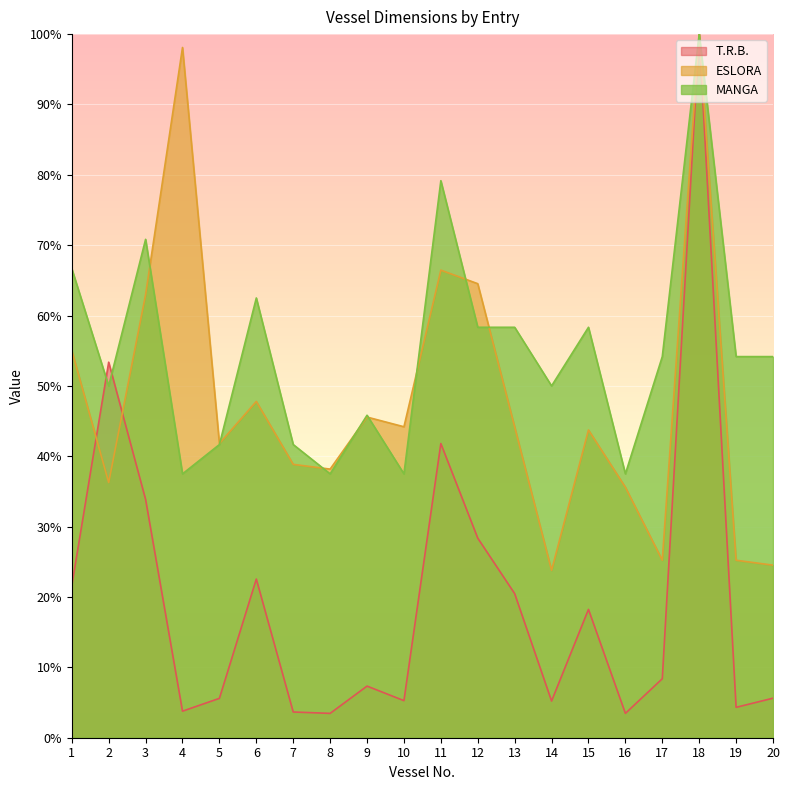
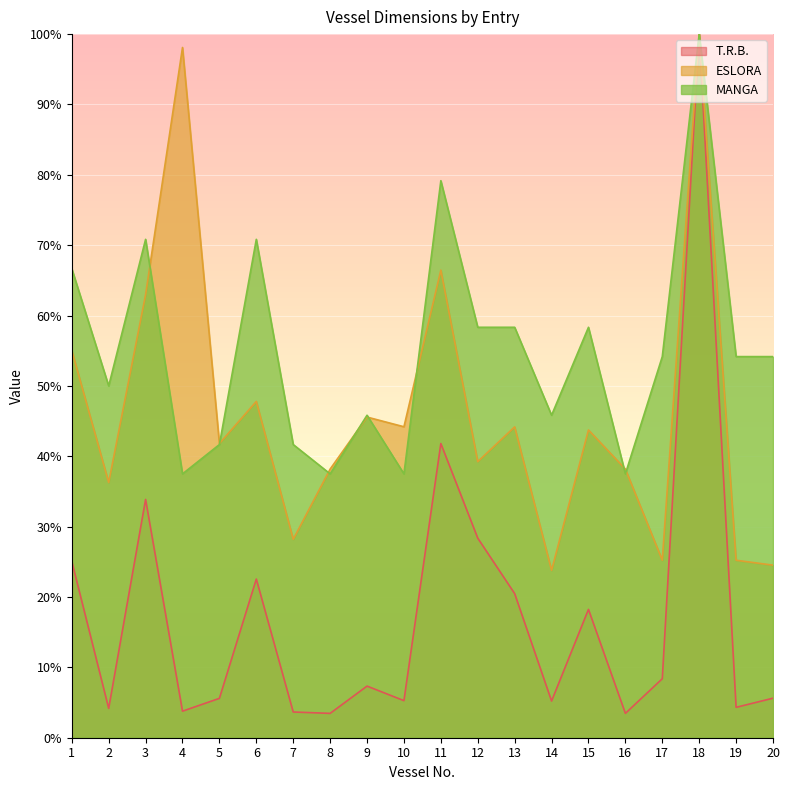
T.R.B., 1: 22% -> 25%
T.R.B., 2: 53% -> 4%
MANGA, 6: 63% -> 71%
ESLORA, 7: 39% -> 28%
ESLORA, 12: 65% -> 39%
MANGA, 14: 50% -> 46%
ESLORA, 16: 36% -> 38%
